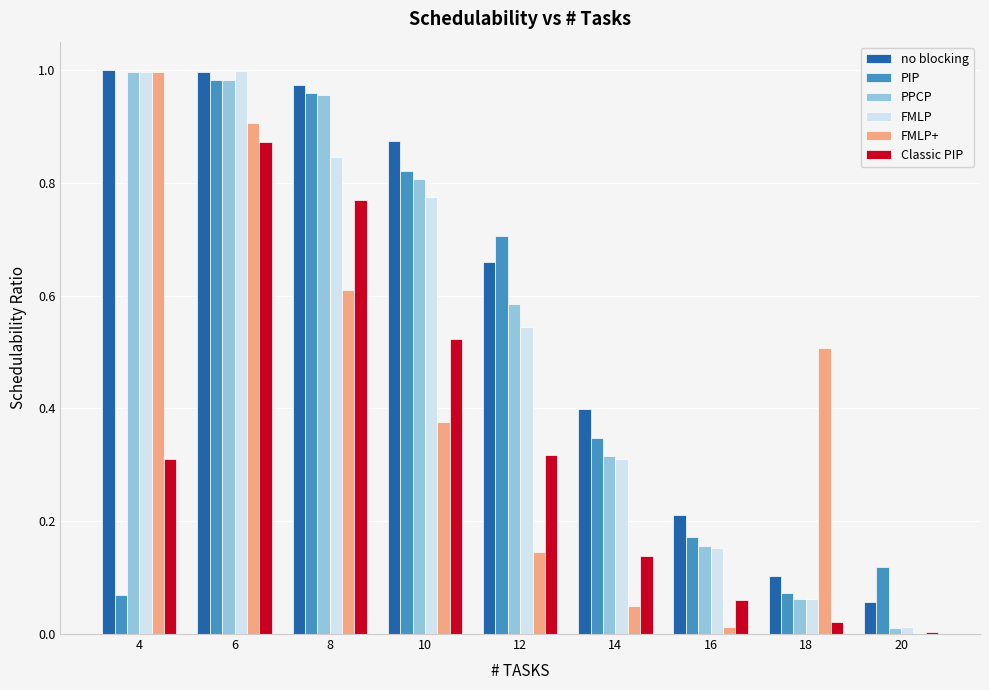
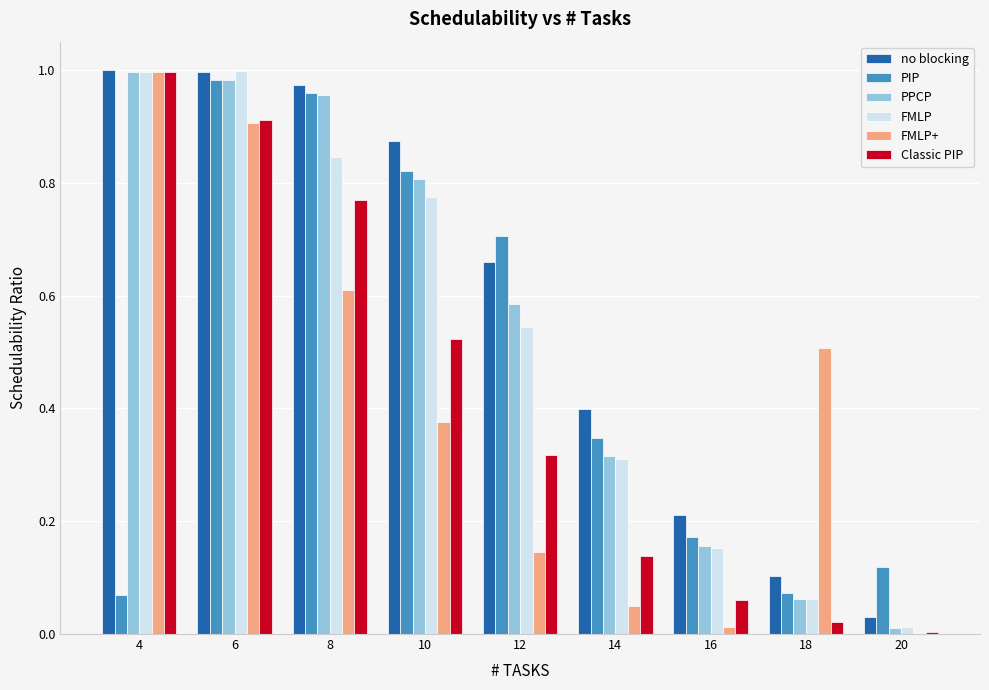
Classic PIP, 4: 0.31 -> 1.00
Classic PIP, 6: 0.87 -> 0.91
no blocking, 20: 0.06 -> 0.03
